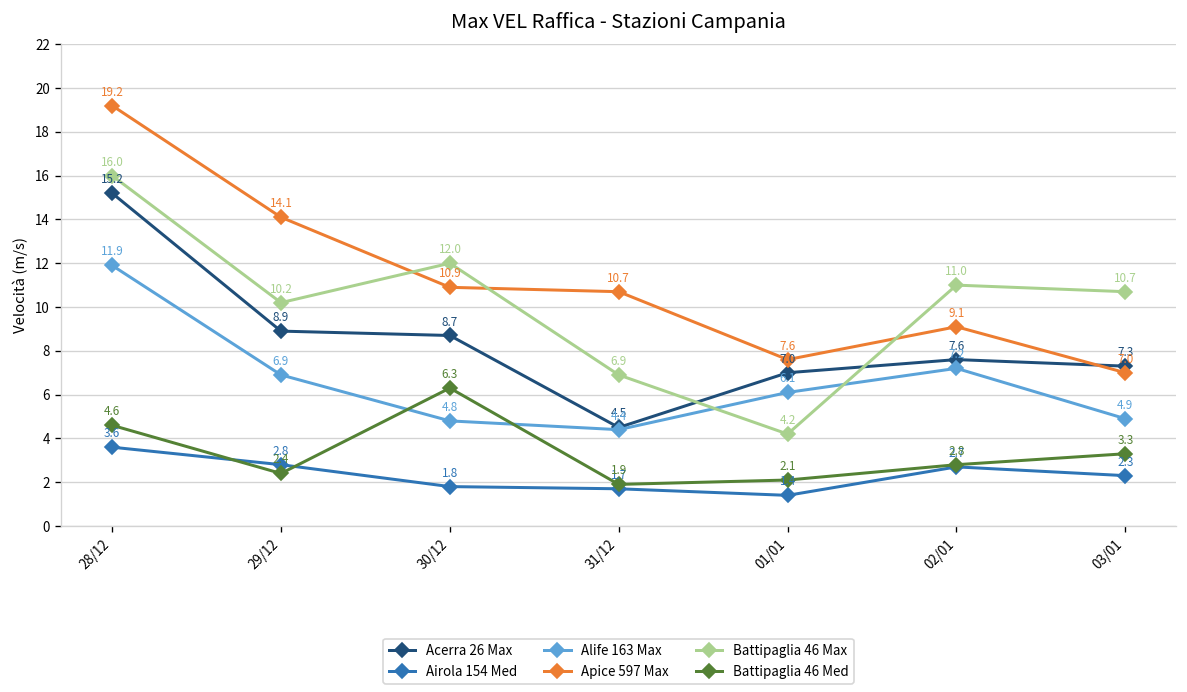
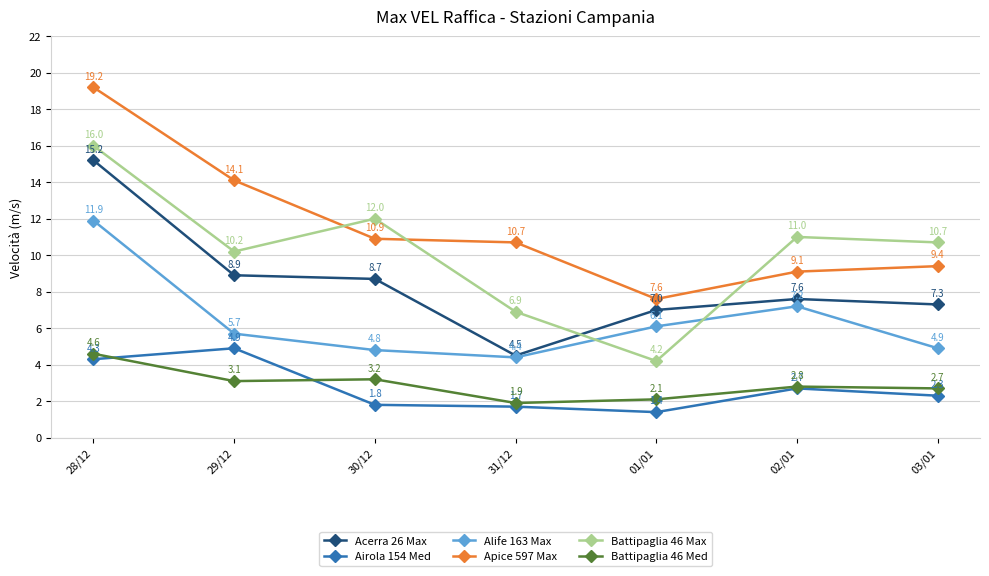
Airola 154 Med, 28/12: 3.6 -> 4.3
Airola 154 Med, 29/12: 2.8 -> 4.9
Alife 163 Max, 29/12: 6.9 -> 5.7
Battipaglia 46 Med, 29/12: 2.4 -> 3.1
Battipaglia 46 Med, 30/12: 6.3 -> 3.2
Apice 597 Max, 03/01: 7.0 -> 9.4
Battipaglia 46 Med, 03/01: 3.3 -> 2.7
